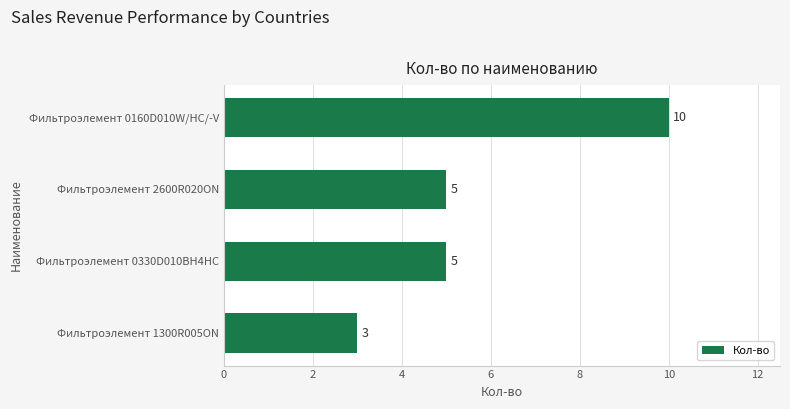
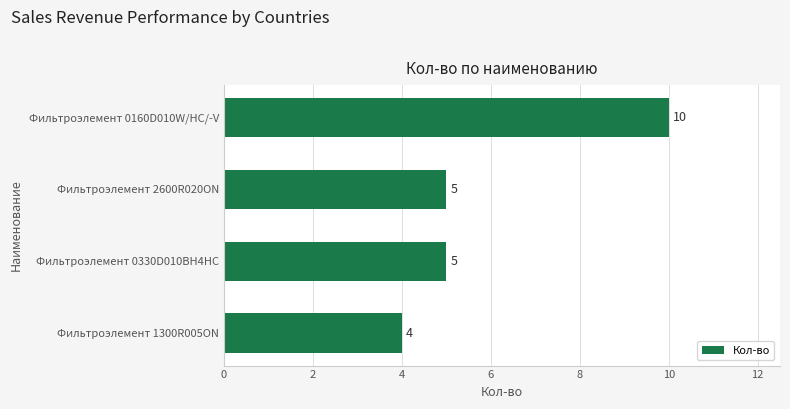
Фильтроэлемент 1300R005ON: 3 -> 4
